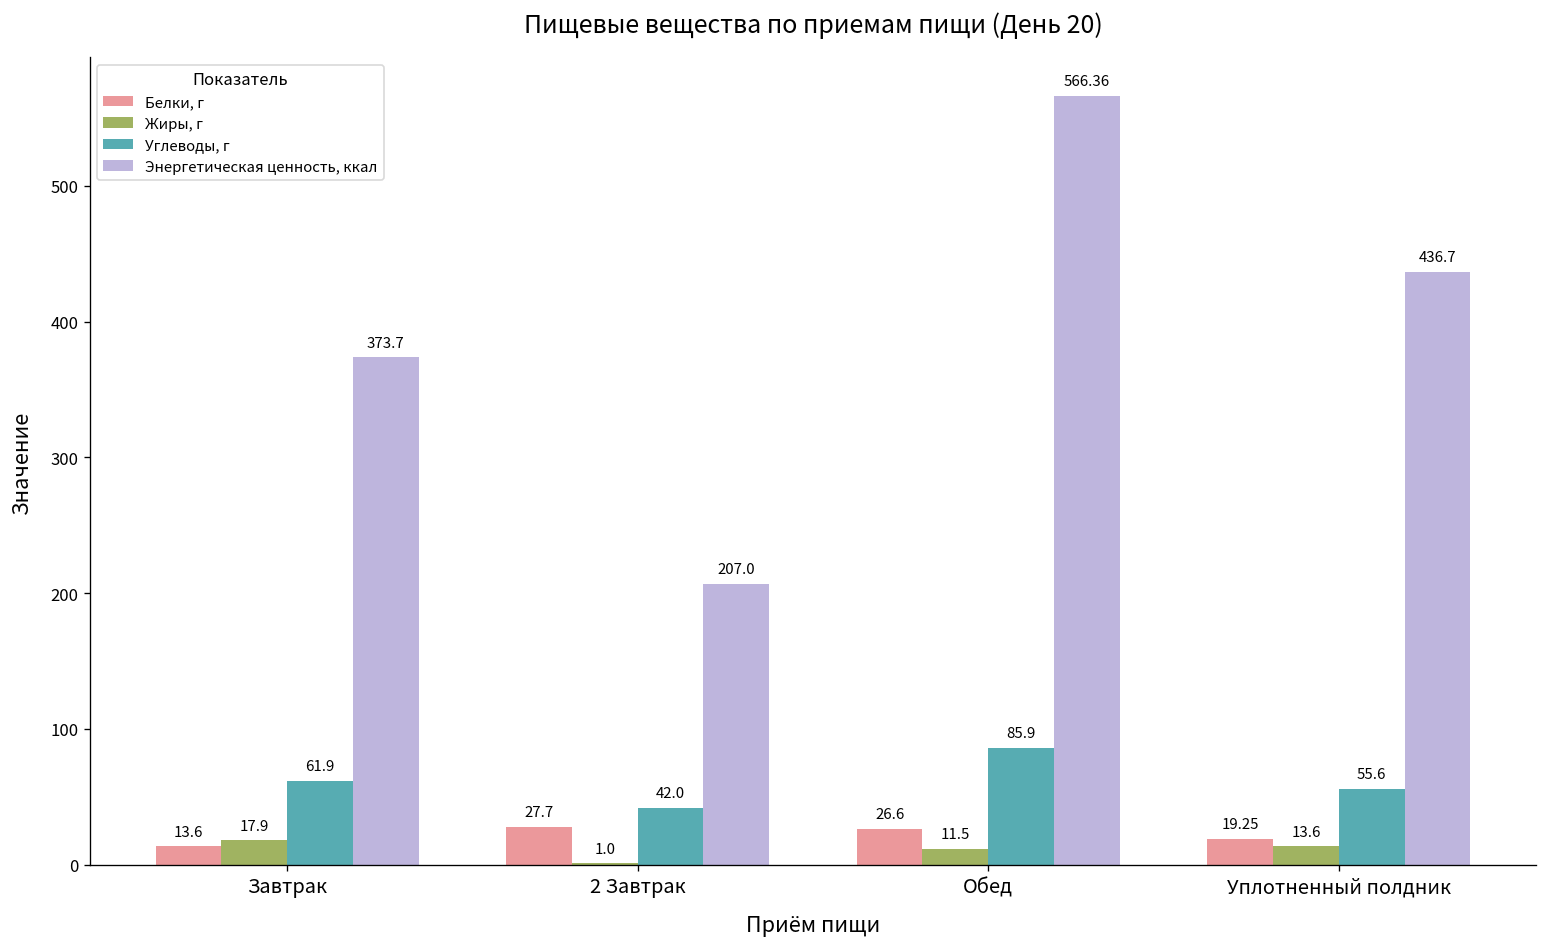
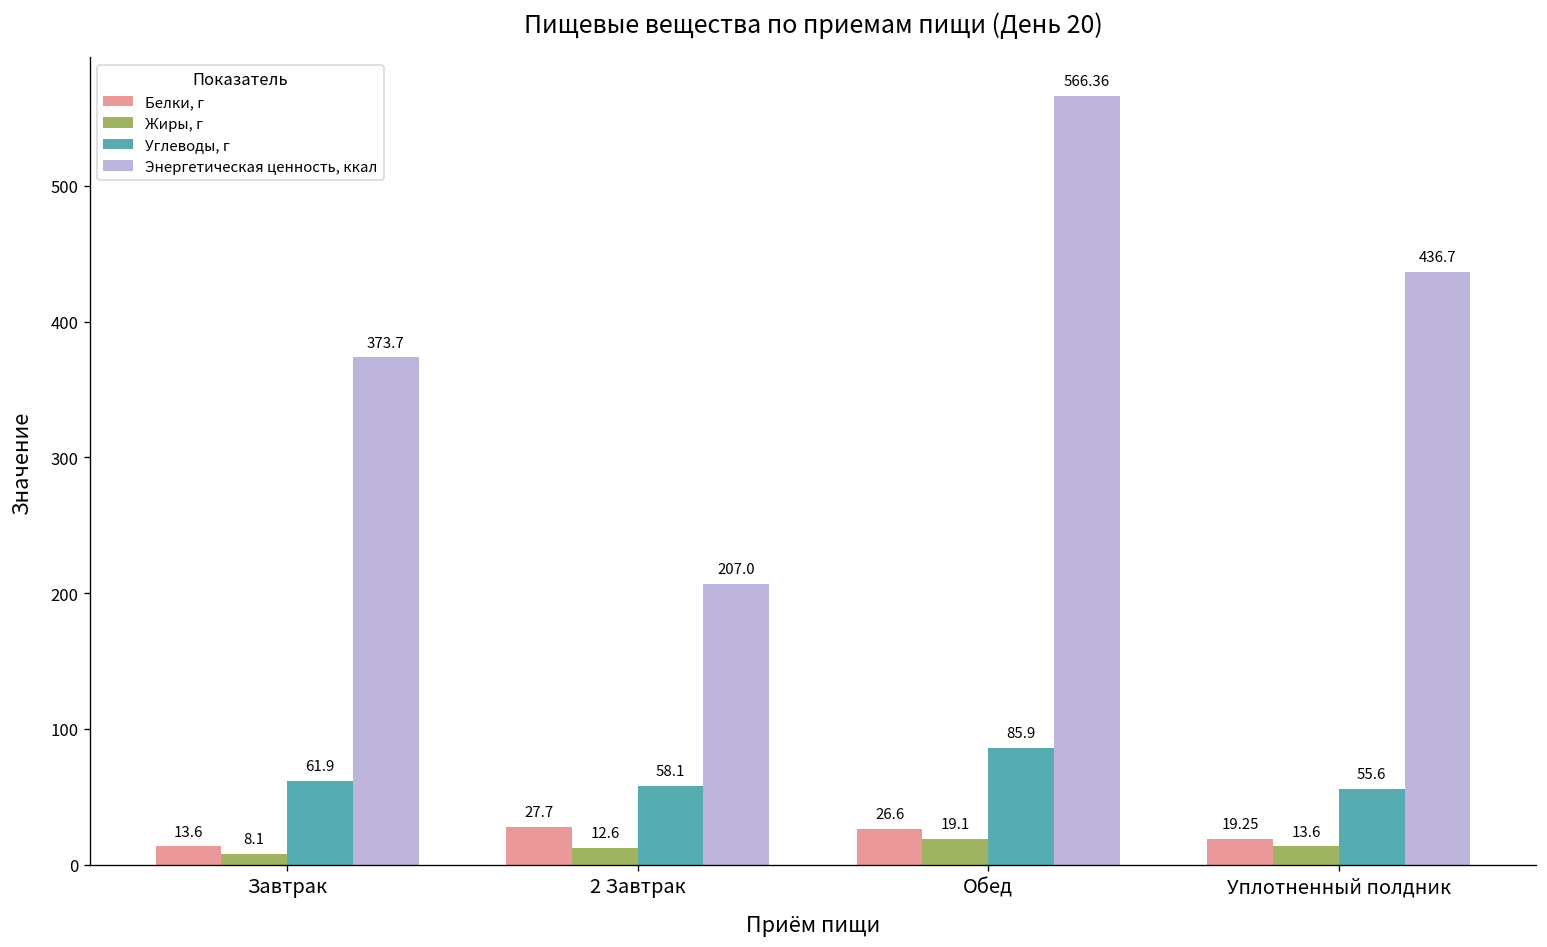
Жиры, г, Завтрак: 17.9 -> 8.1
Жиры, г, 2 Завтрак: 1.0 -> 12.6
Углеводы, г, 2 Завтрак: 42.0 -> 58.1
Жиры, г, Обед: 11.5 -> 19.1
